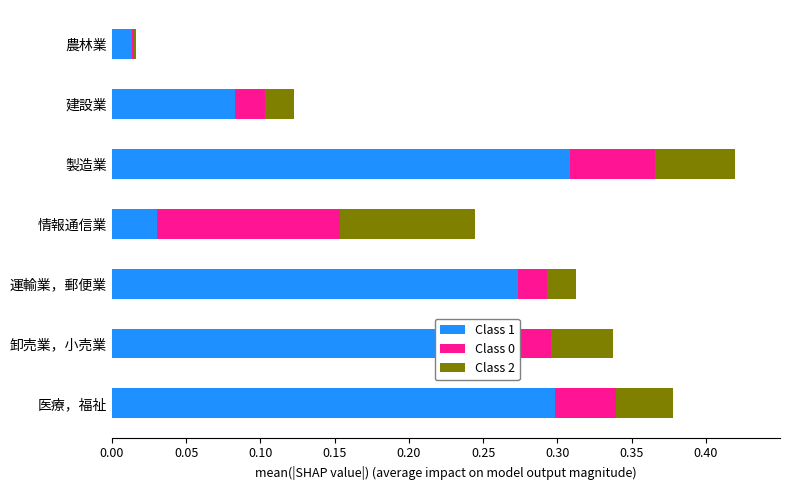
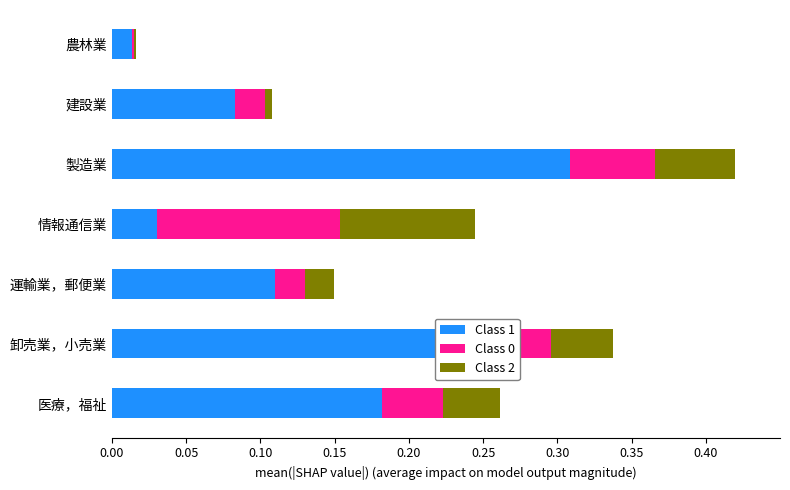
Class 2, 建設業: 0.020 -> 0.005
Class 1, 運輸業，郵便業: 0.273 -> 0.110
Class 1, 医療，福祉: 0.299 -> 0.182
